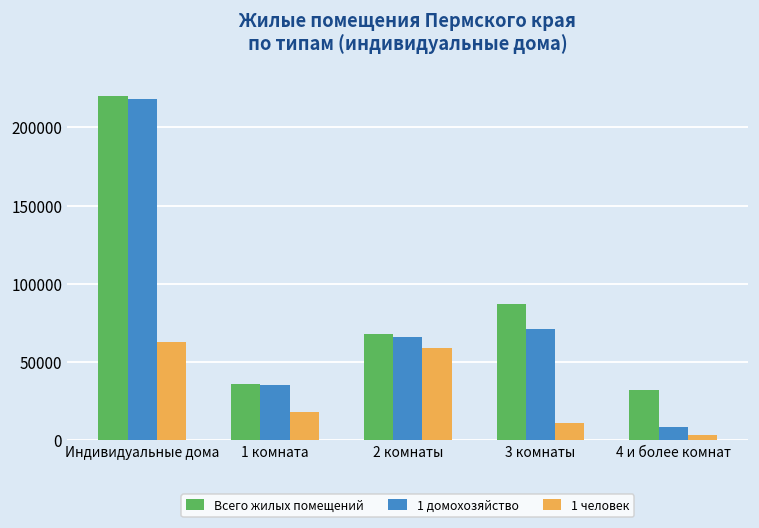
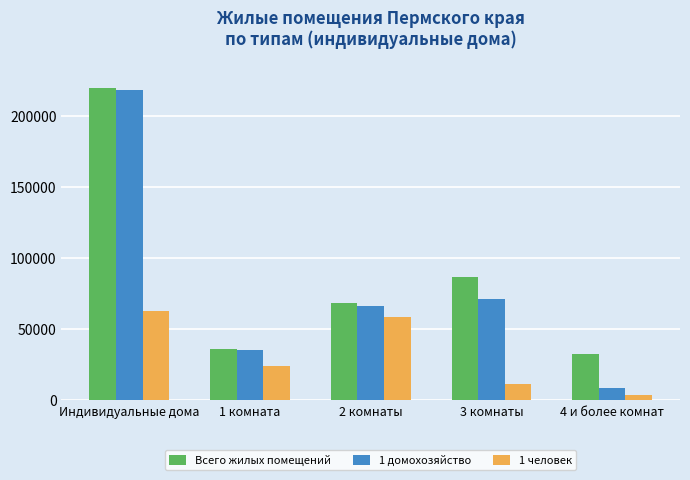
1 человек, 1 комната: 18000 -> 24000
